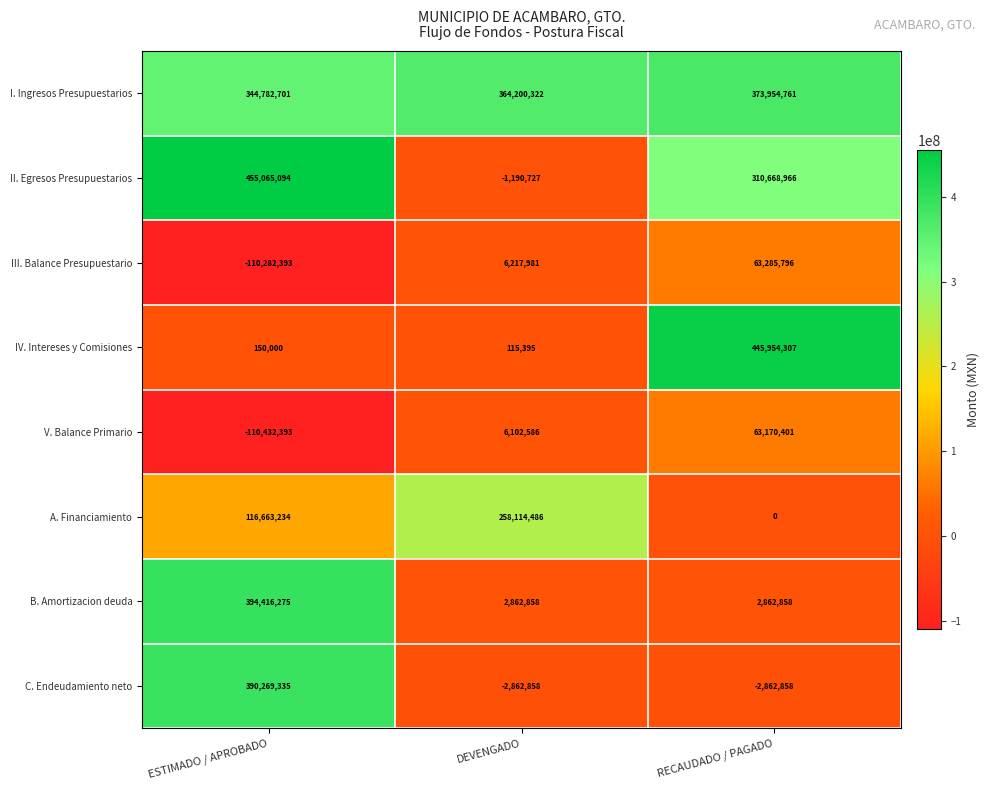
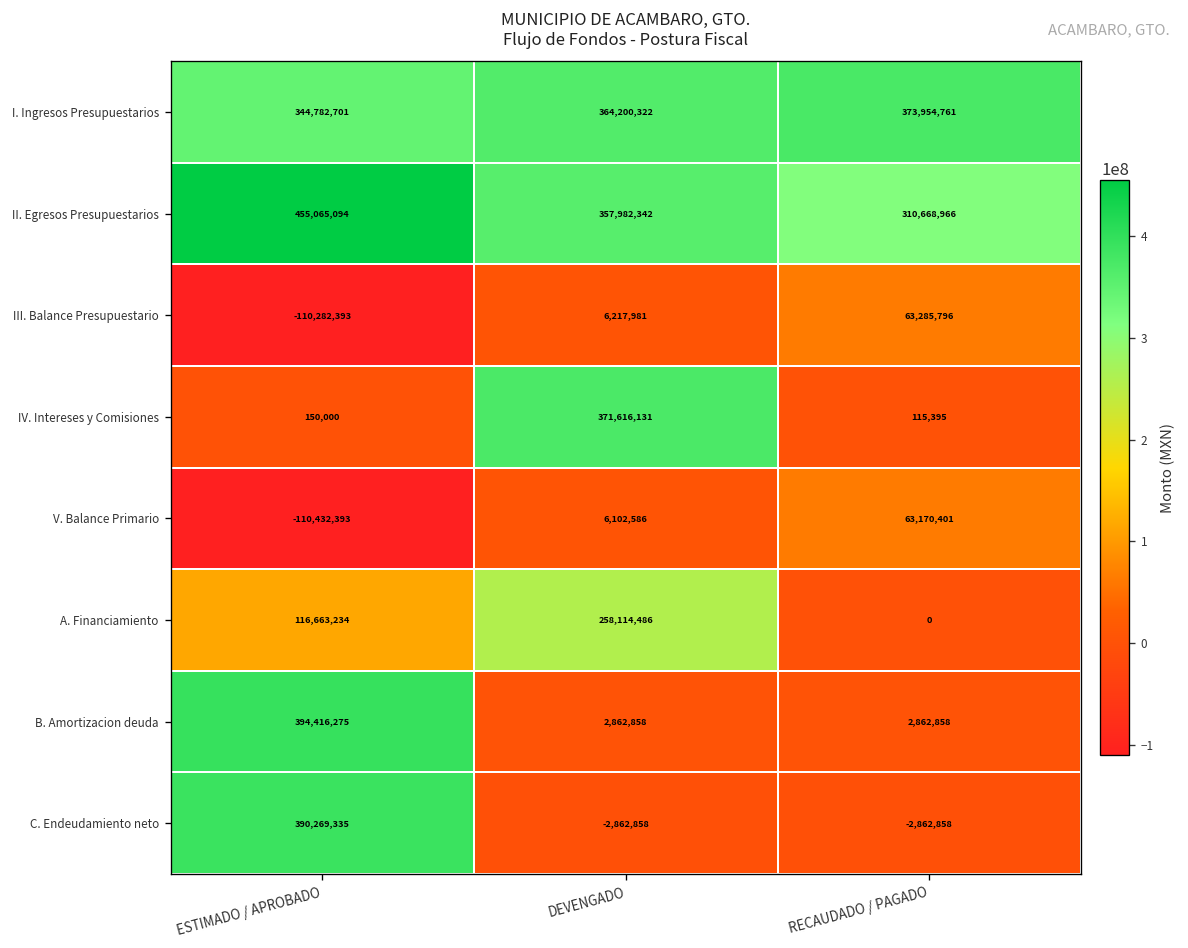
II. Egresos Presupuestarios, DEVENGADO: -1,190,727 -> 357,982,342
IV. Intereses y Comisiones, DEVENGADO: 115,395 -> 371,616,131
IV. Intereses y Comisiones, RECAUDADO / PAGADO: 445,954,307 -> 115,395
